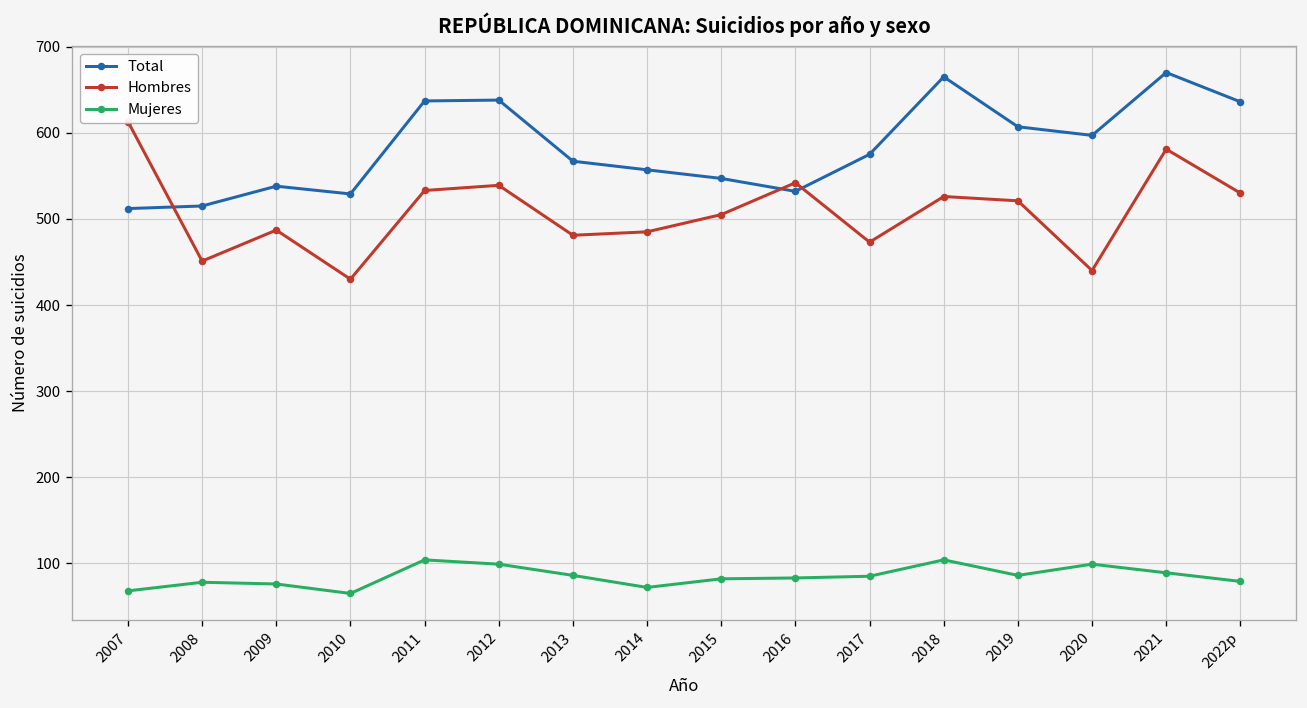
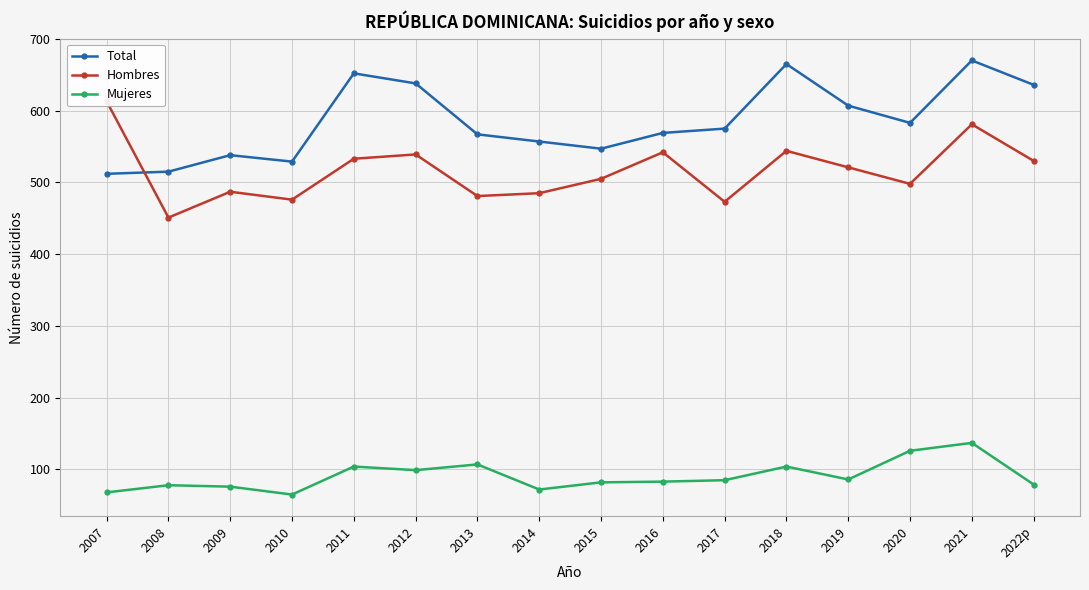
Hombres, 2010: 430 -> 480
Total, 2011: 640 -> 650
Mujeres, 2013: 90 -> 110
Total, 2016: 530 -> 570
Hombres, 2018: 530 -> 540
Total, 2020: 600 -> 580
Hombres, 2020: 440 -> 500
Mujeres, 2020: 100 -> 130
Mujeres, 2021: 90 -> 140
